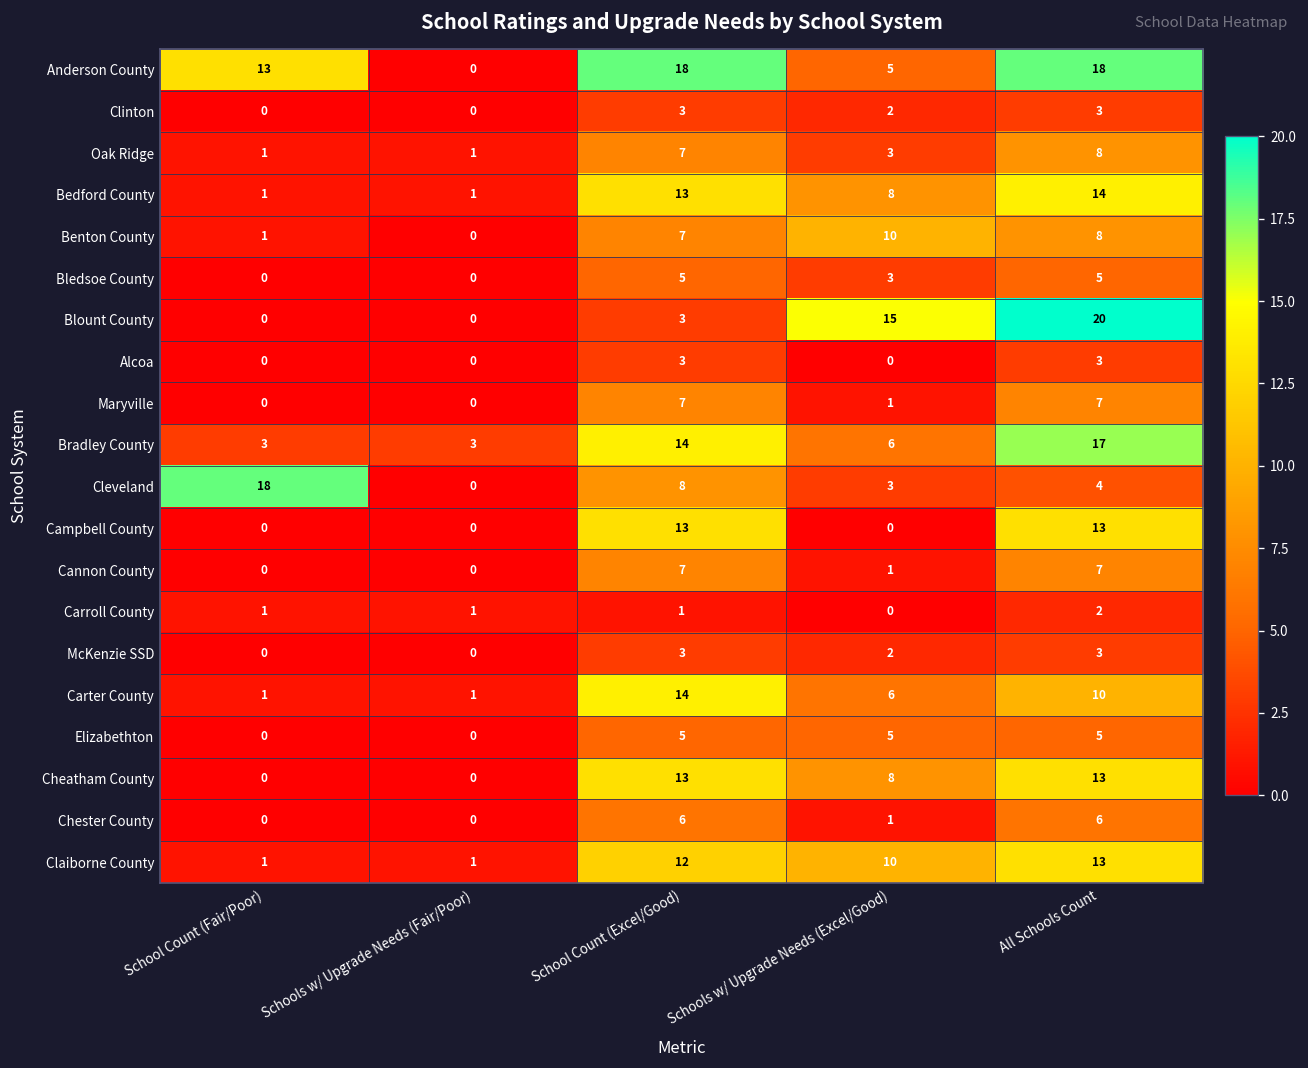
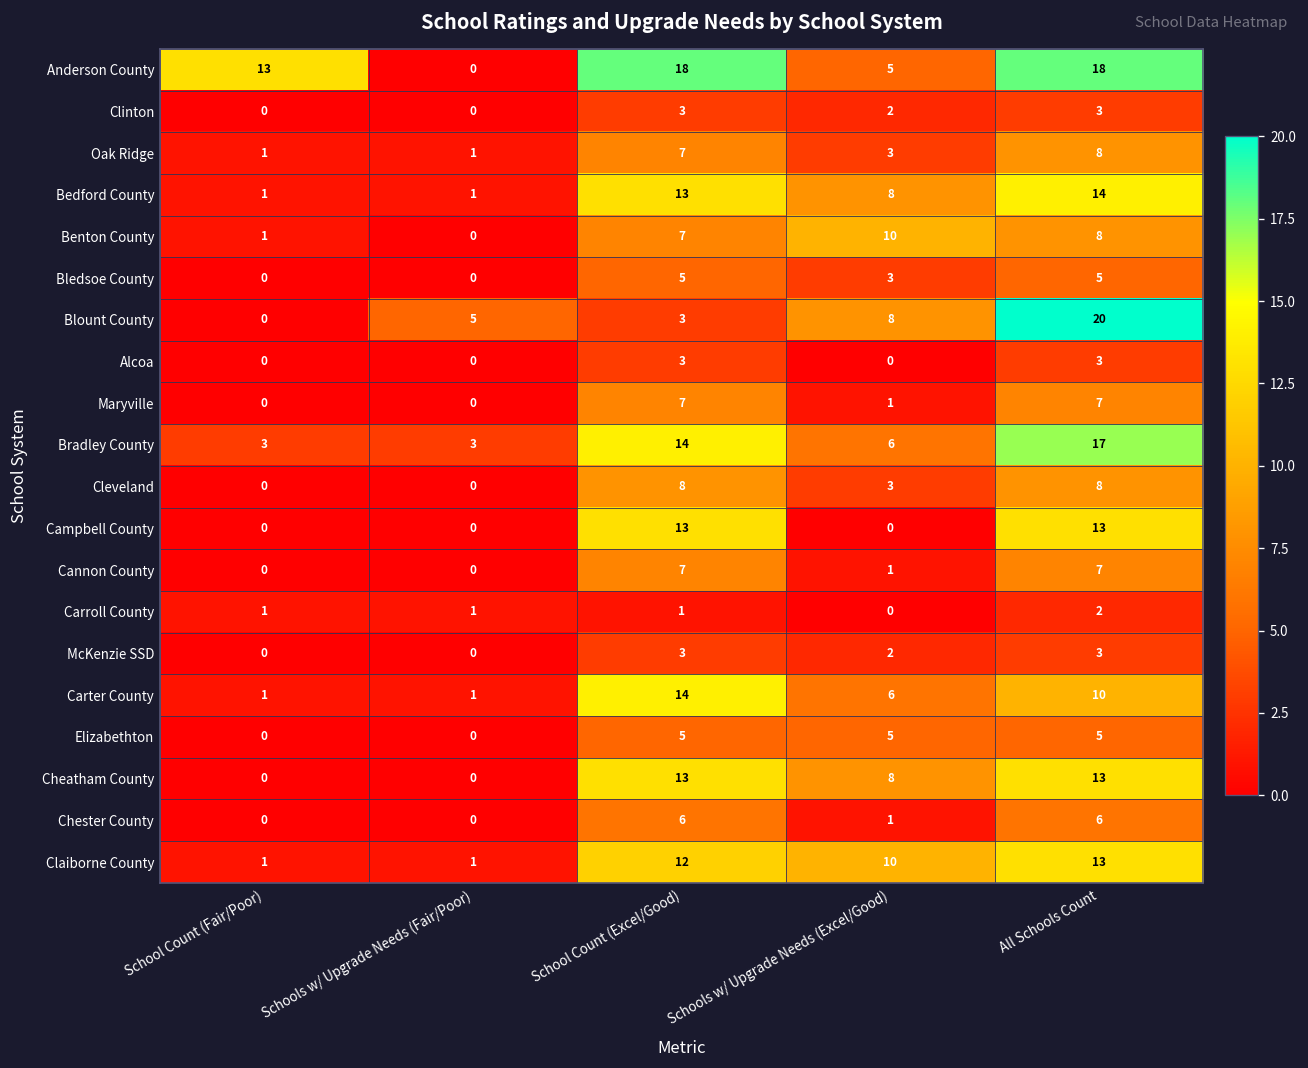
Blount County, Schools w/ Upgrade Needs (Fair/Poor): 0 -> 5
Blount County, Schools w/ Upgrade Needs (Excel/Good): 15 -> 8
Cleveland, School Count (Fair/Poor): 18 -> 0
Cleveland, All Schools Count: 4 -> 8
